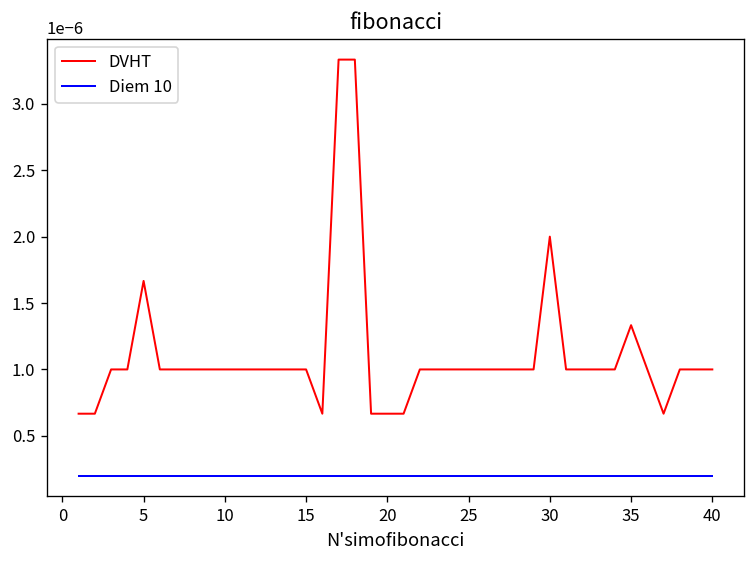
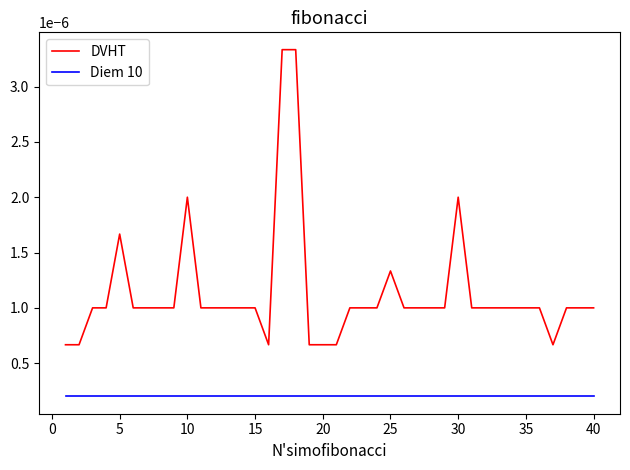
DVHT, 10: 0.00000100 -> 0.00000200
DVHT, 25: 0.00000100 -> 0.00000133
DVHT, 35: 0.00000133 -> 0.00000100
